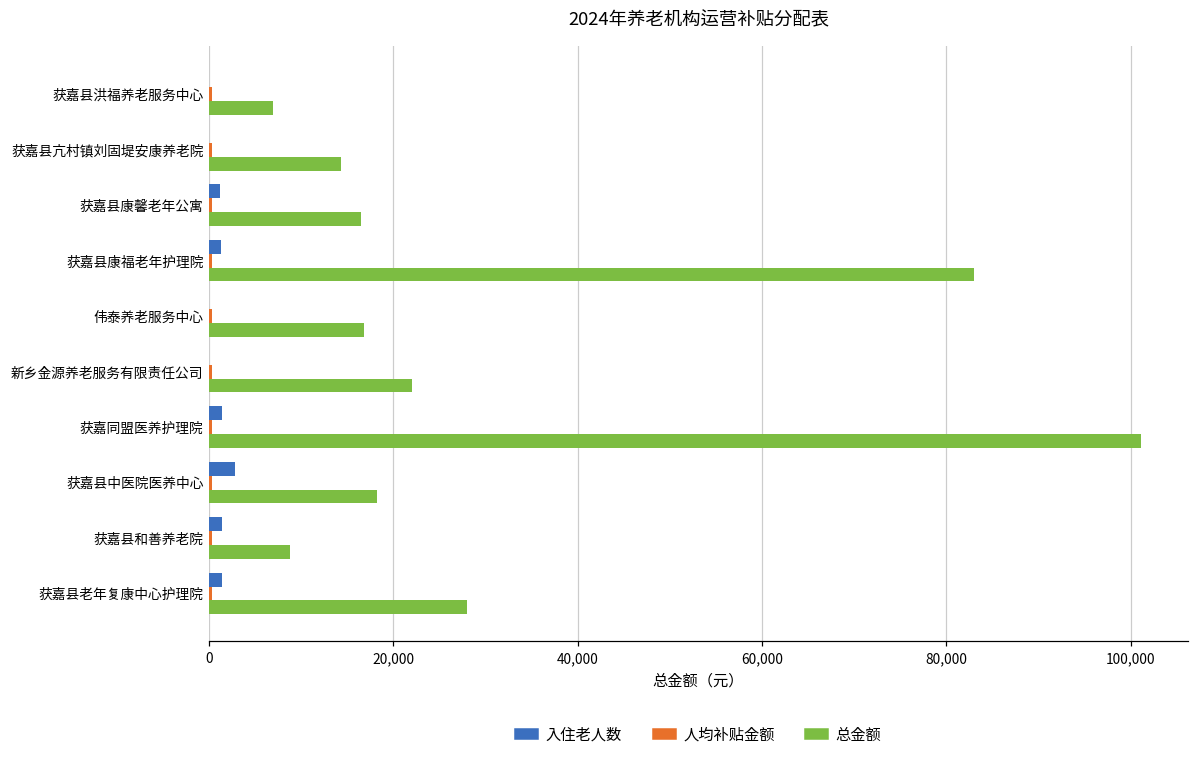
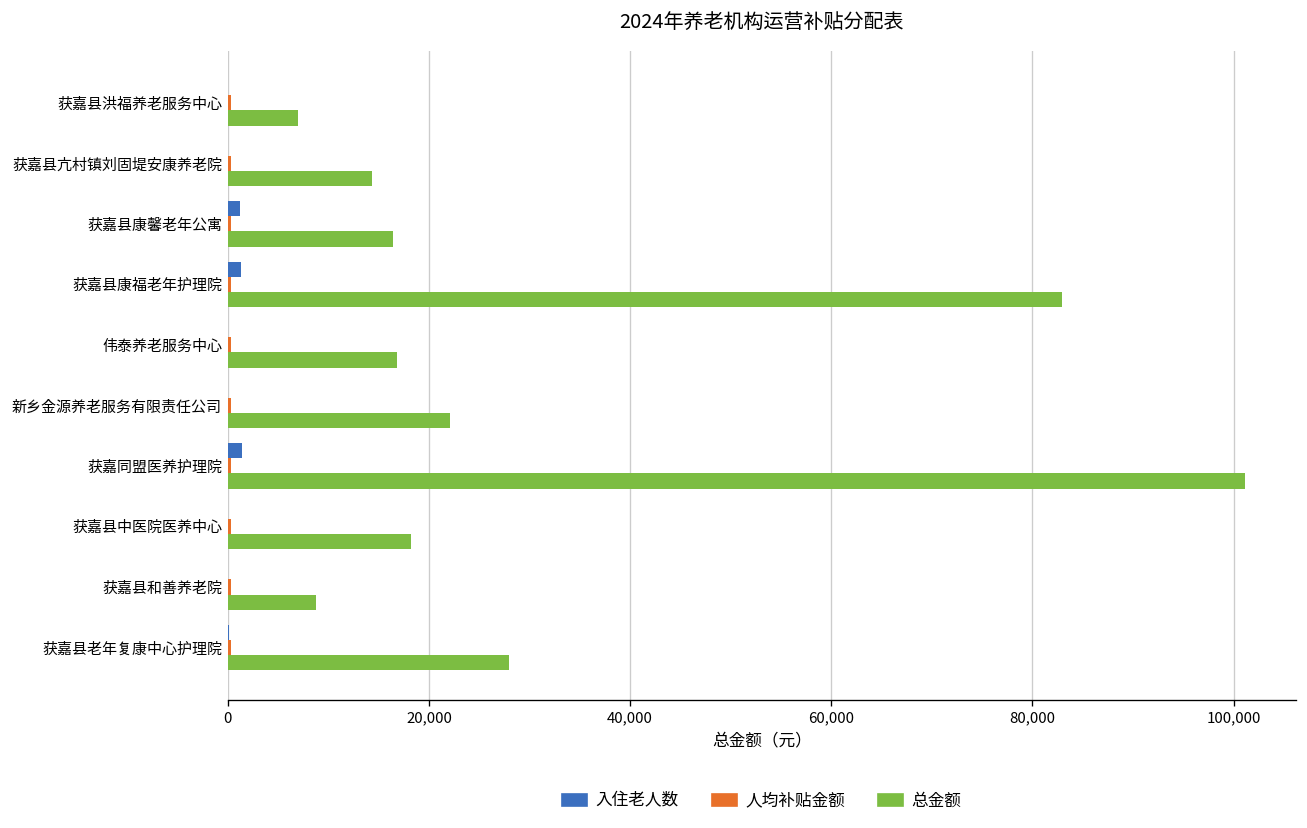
入住老人数, 获嘉县中医院医养中心: 3,000 -> 0
入住老人数, 获嘉县和善养老院: 1,000 -> 0
入住老人数, 获嘉县老年复康中心护理院: 1,000 -> 0
